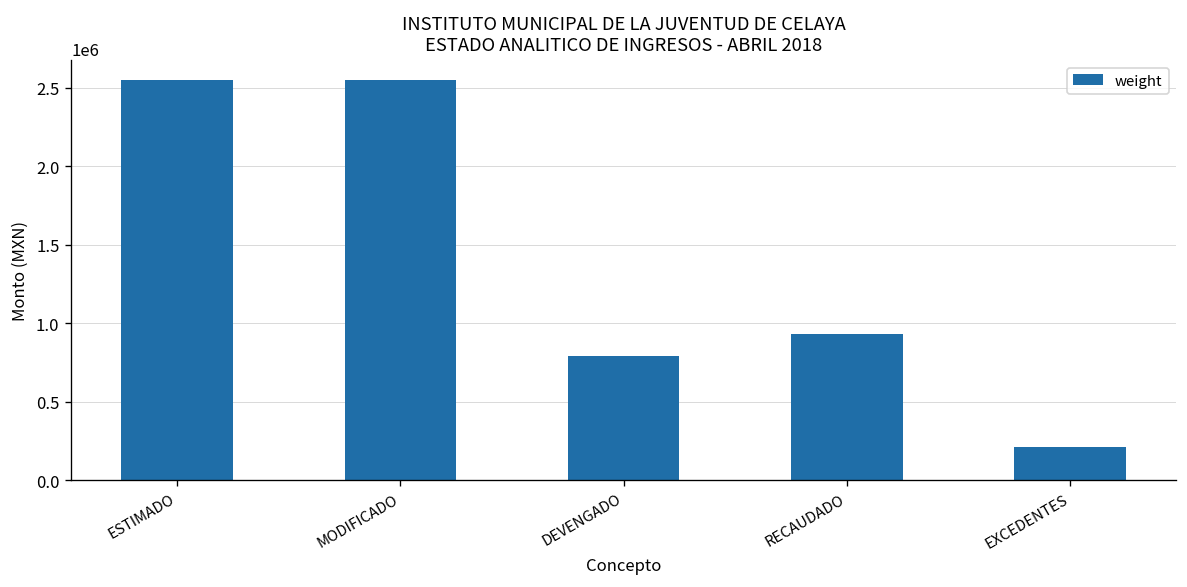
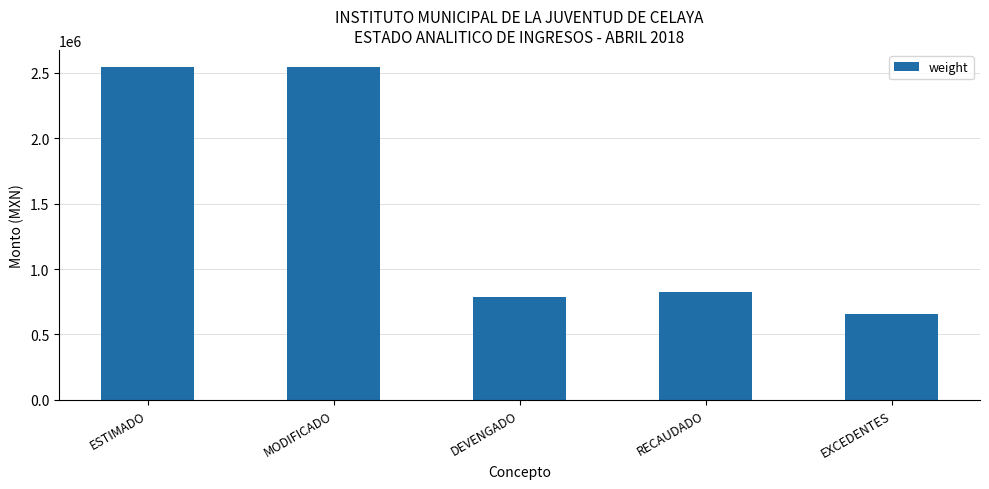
RECAUDADO: 930000 -> 830000
EXCEDENTES: 210000 -> 660000
